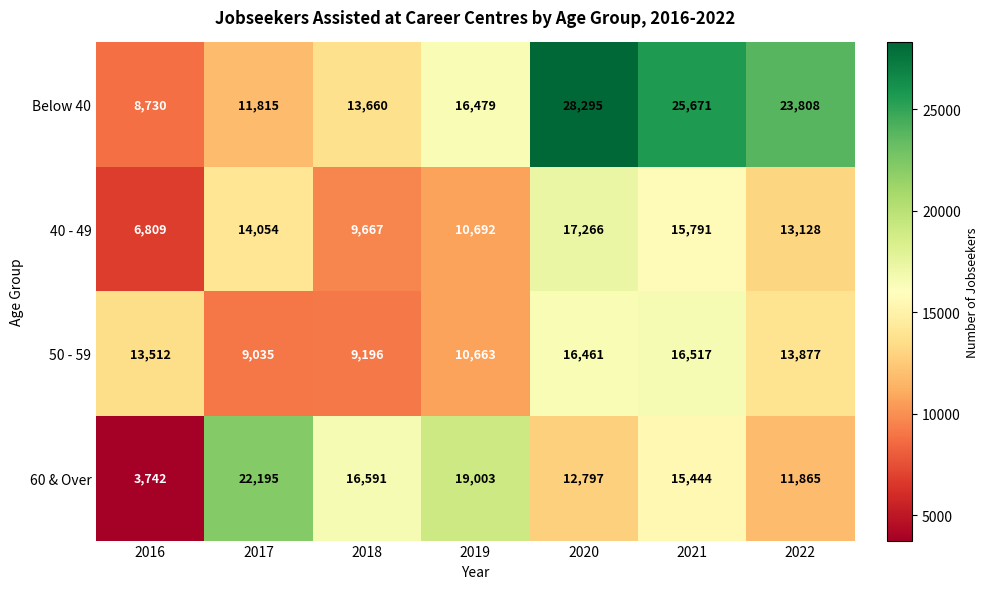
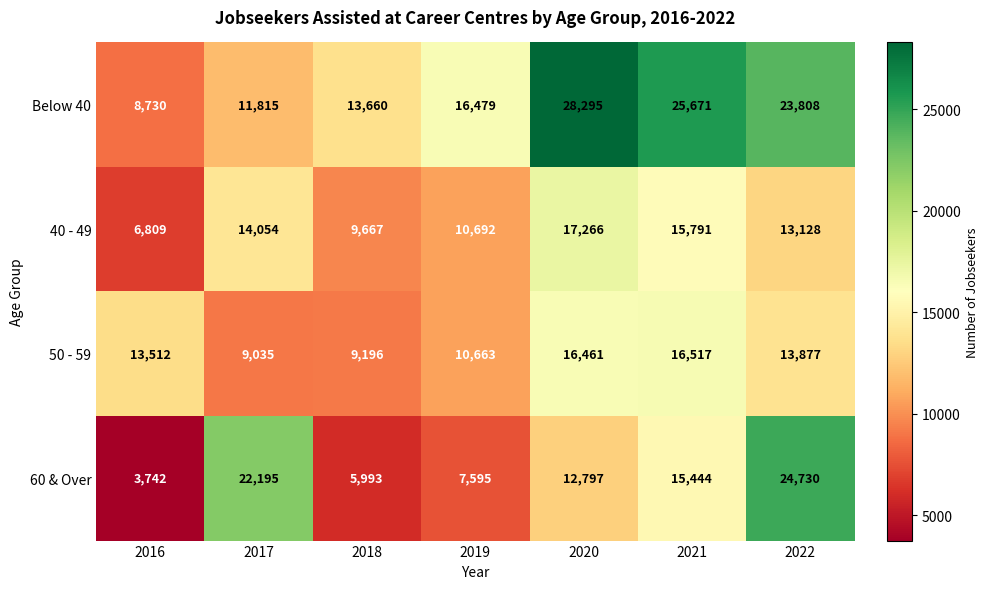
60 & Over, 2018: 16,591 -> 5,993
60 & Over, 2019: 19,003 -> 7,595
60 & Over, 2022: 11,865 -> 24,730
